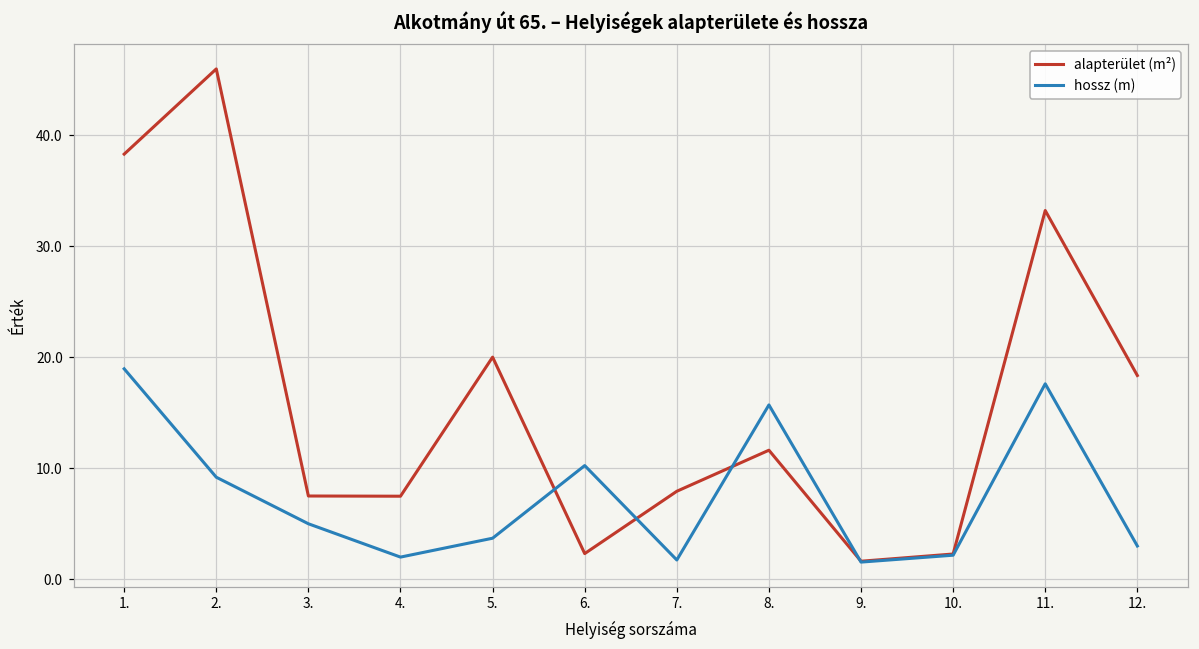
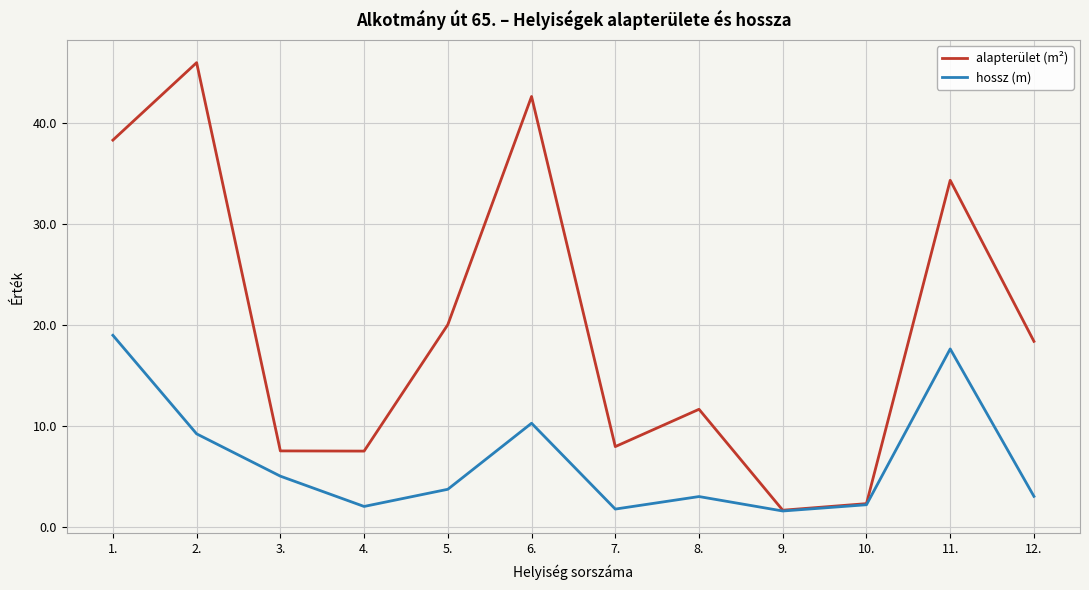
alapterület (m²), 6.: 2.3 -> 42.6
hossz (m), 8.: 15.7 -> 3.0
alapterület (m²), 11.: 33.2 -> 34.3
